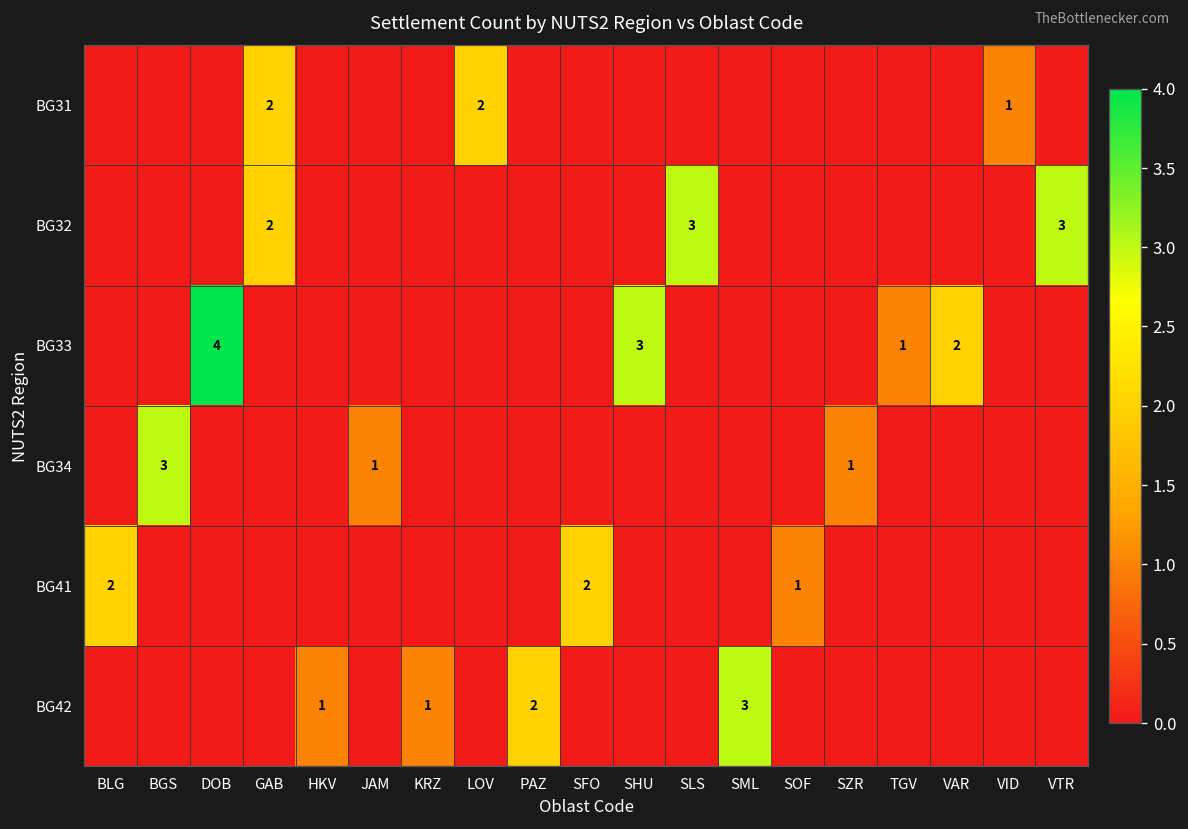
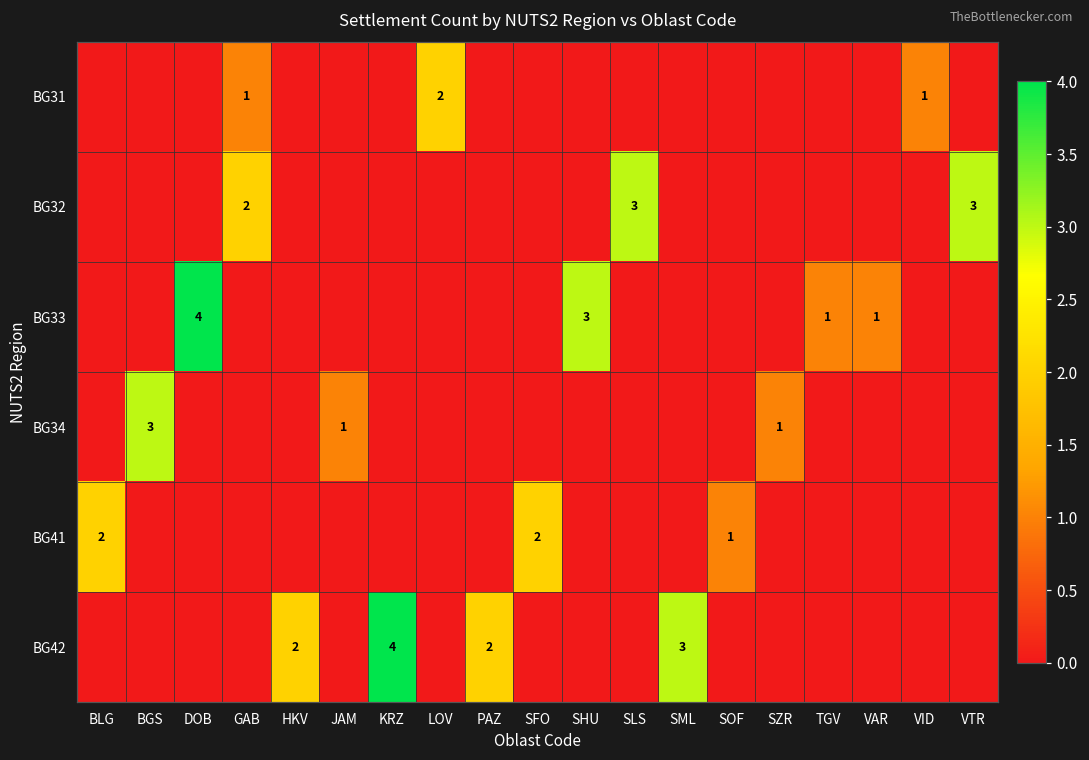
BG31, GAB: 2 -> 1
BG33, VAR: 2 -> 1
BG42, HKV: 1 -> 2
BG42, KRZ: 1 -> 4
